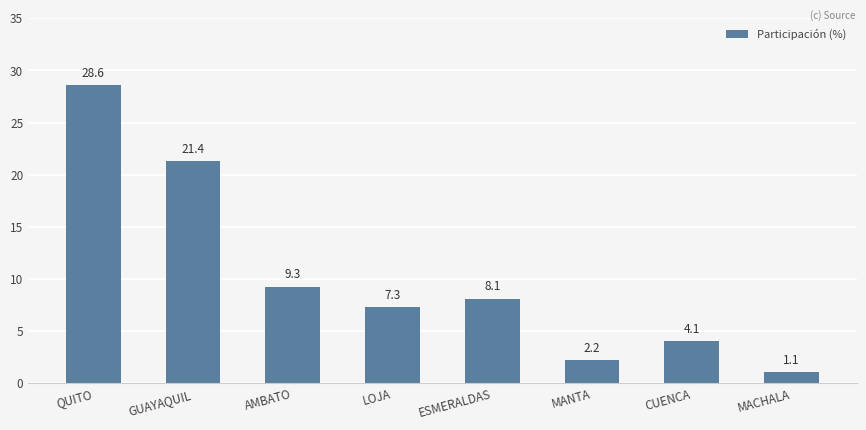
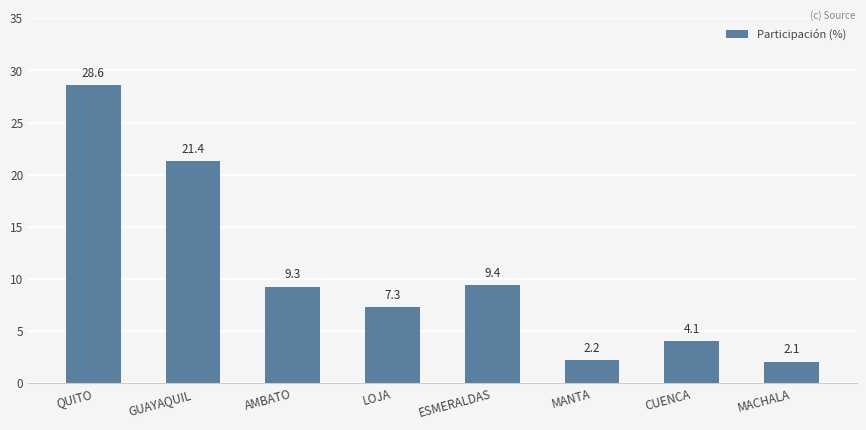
ESMERALDAS: 8.1 -> 9.4
MACHALA: 1.1 -> 2.1
